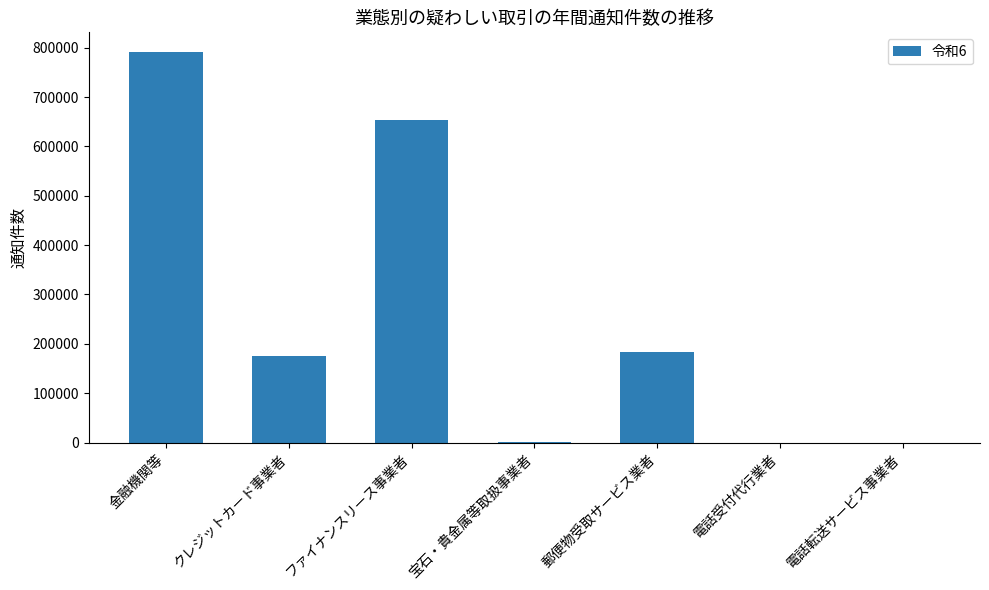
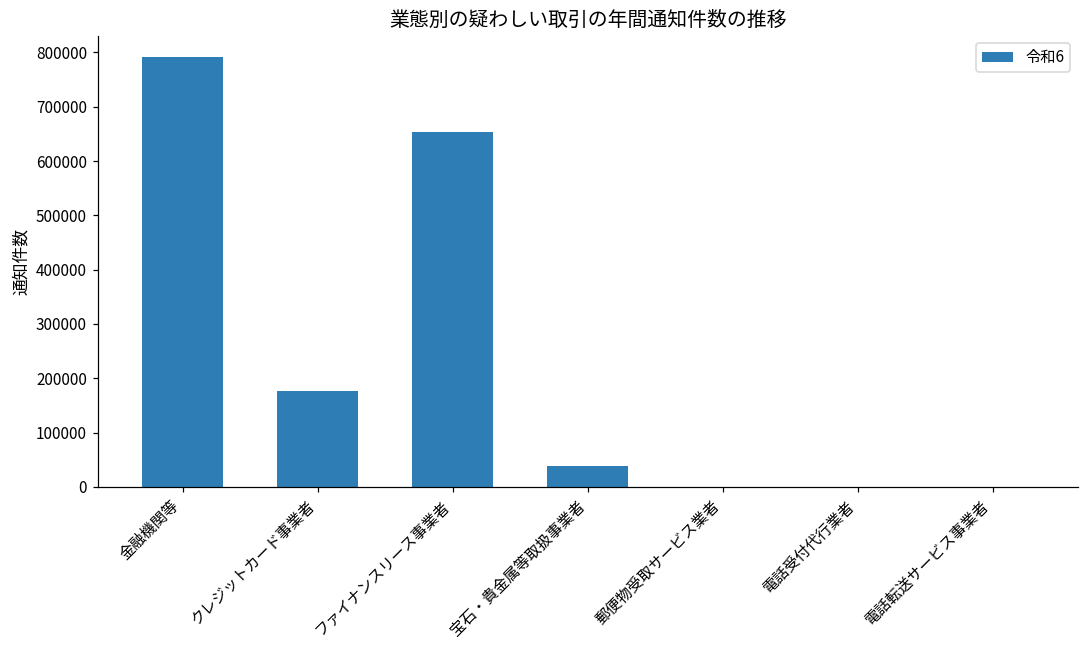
宝石・貴金属等取扱事業者: 0 -> 40000
郵便物受取サービス業者: 180000 -> 0
